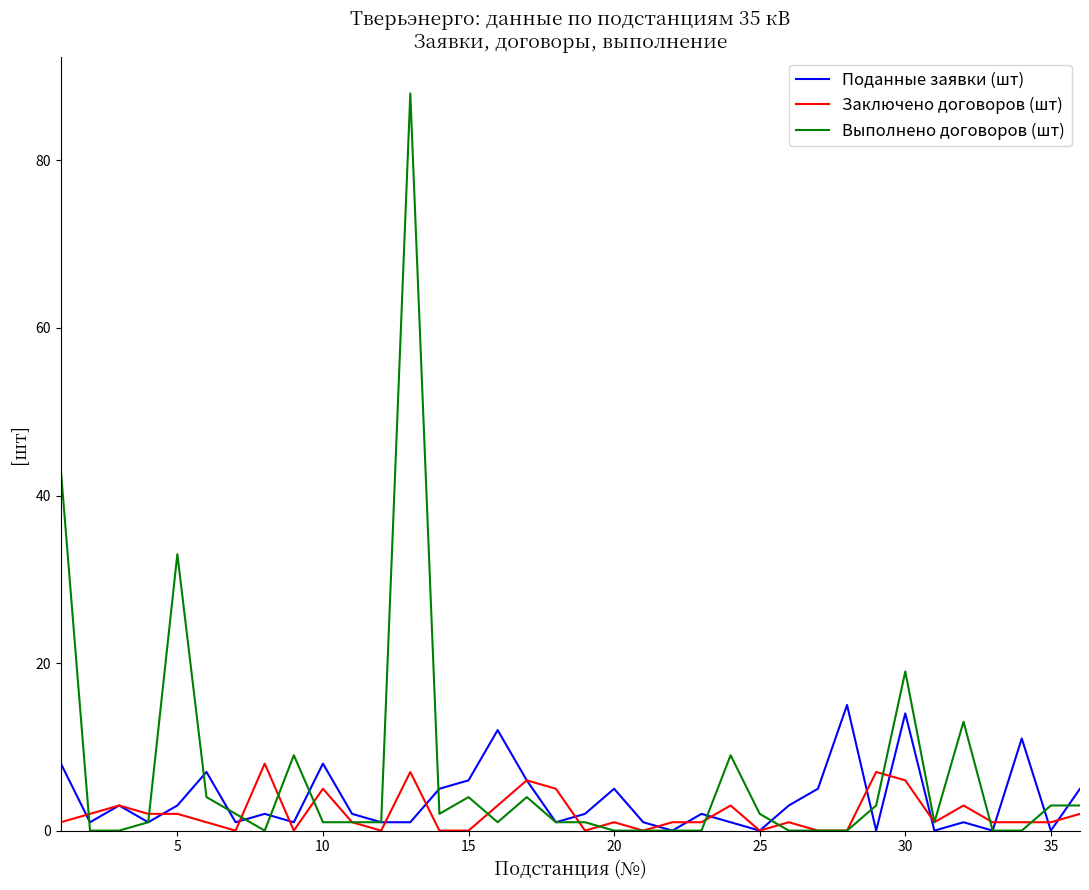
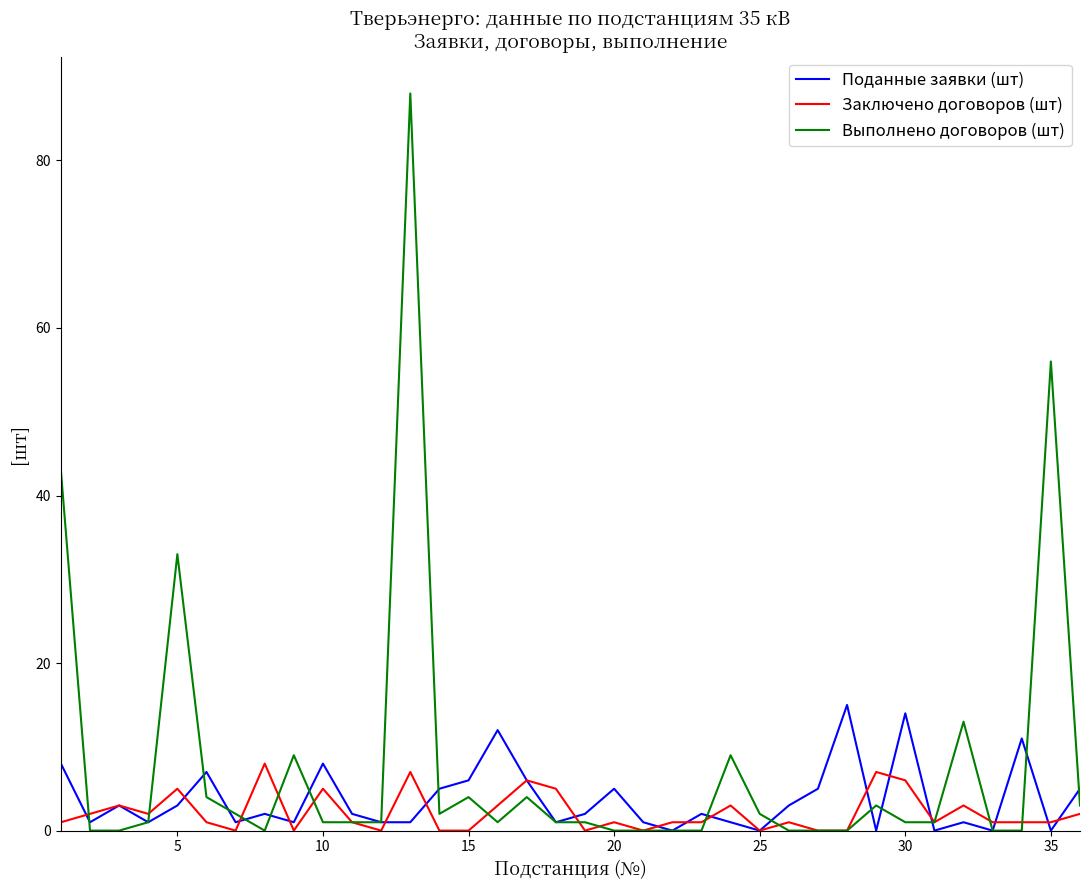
Заключено договоров (шт), 5: 2 -> 5
Выполнено договоров (шт), 30: 19 -> 1
Выполнено договоров (шт), 35: 3 -> 56
